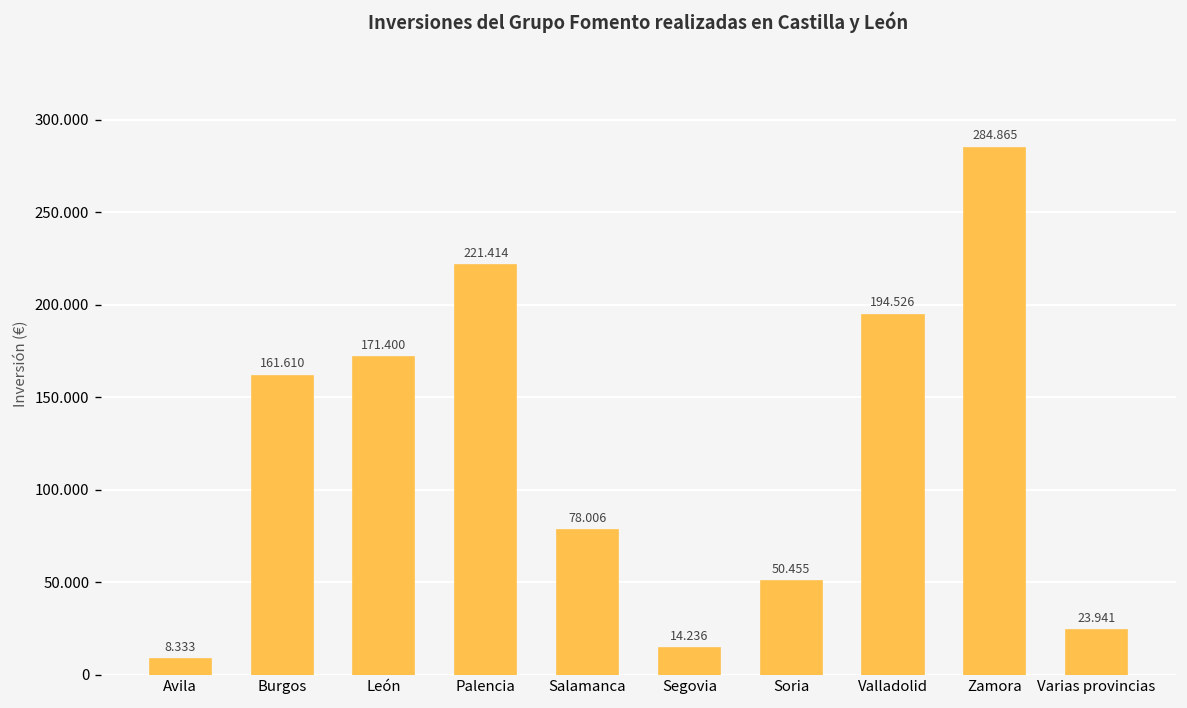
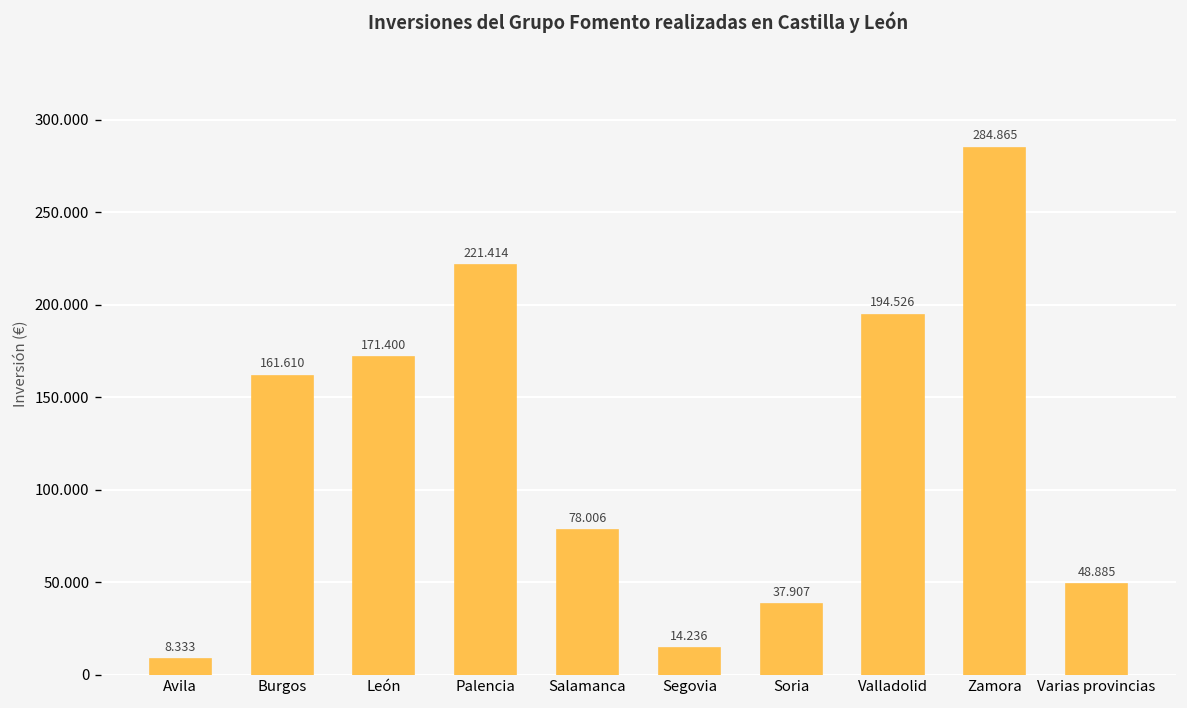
Soria: 50.455 -> 37.907
Varias provincias: 23.941 -> 48.885
